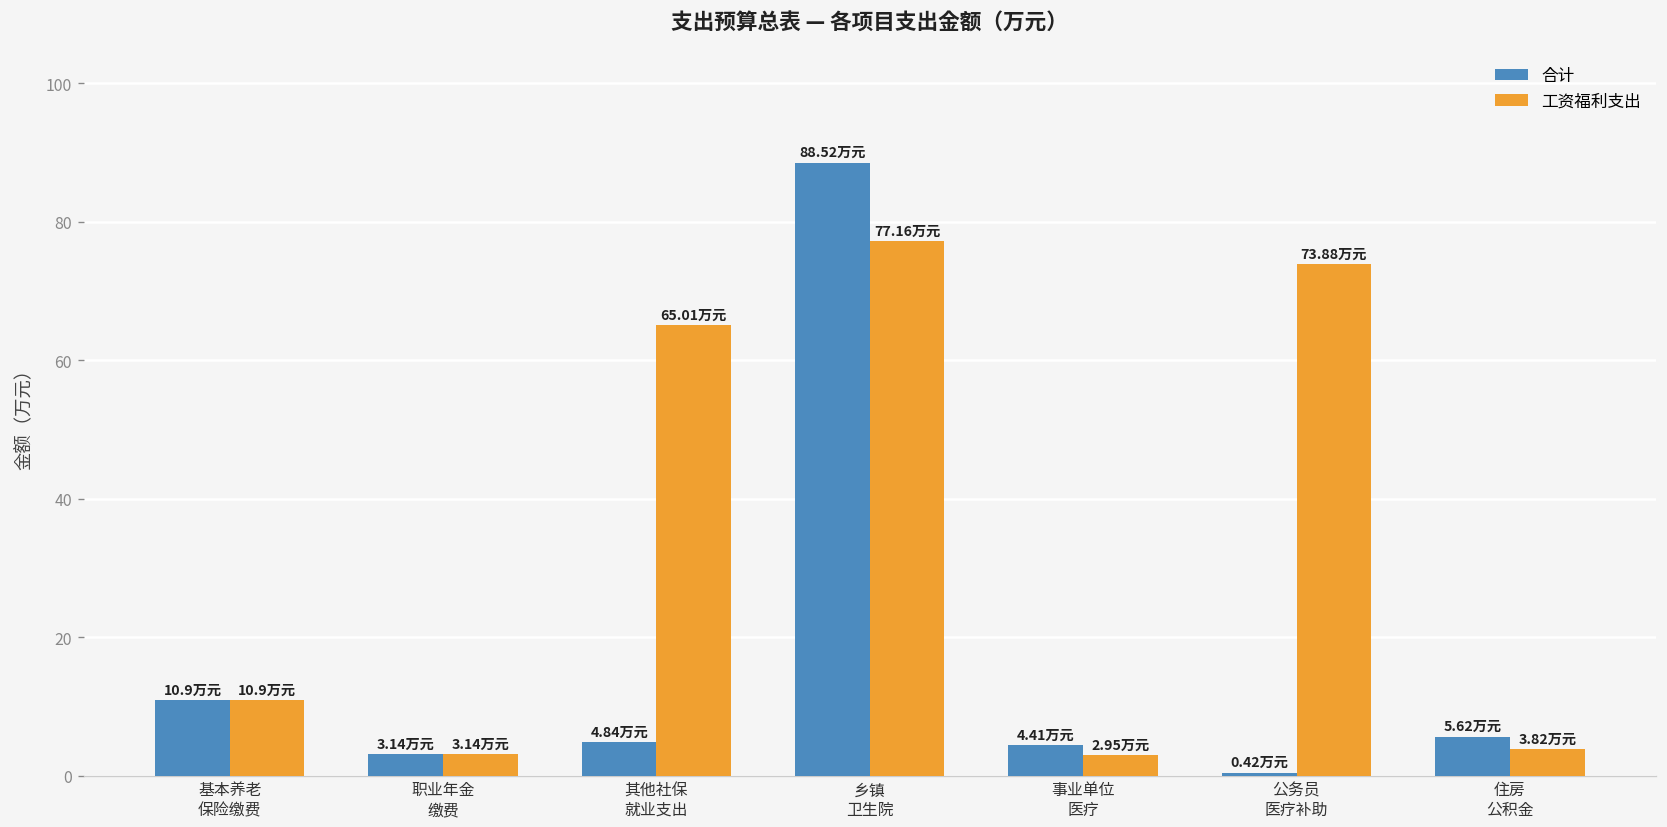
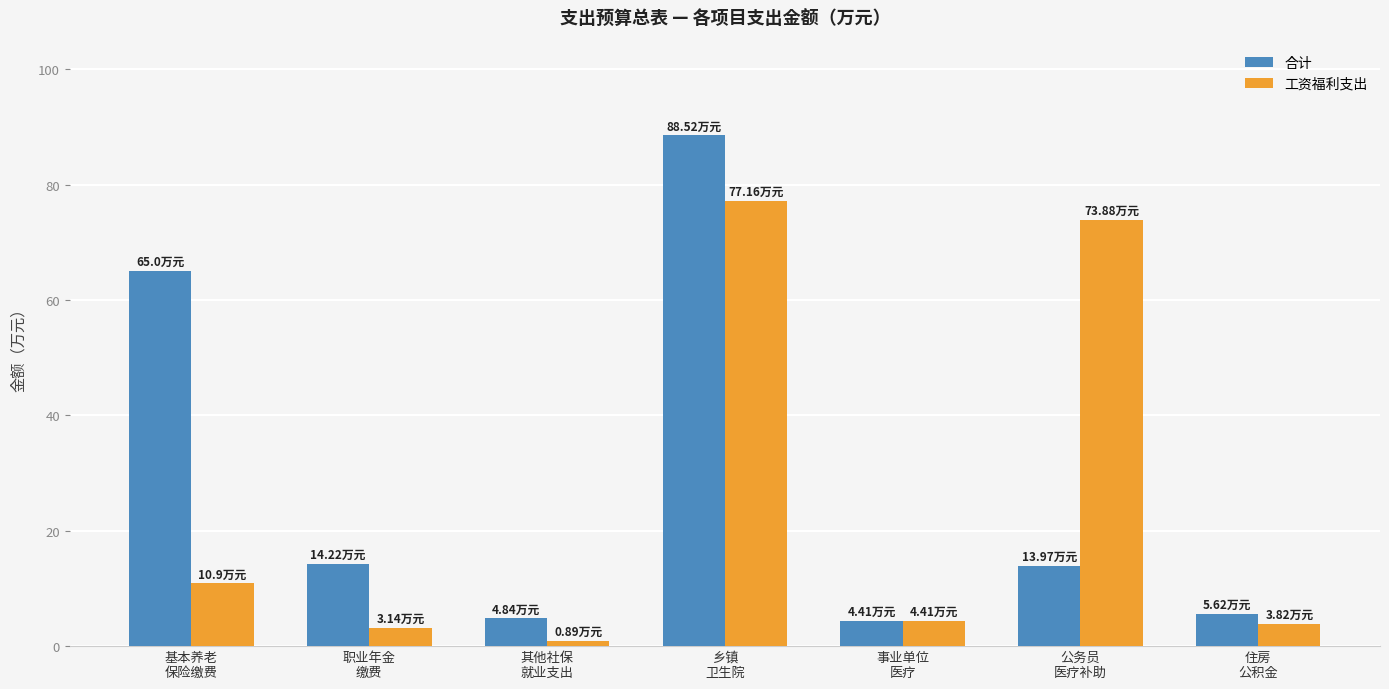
合计, 基本养老 保险缴费: 10.9 -> 65.0
合计, 职业年金 缴费: 3.14 -> 14.22
工资福利支出, 其他社保 就业支出: 65.01 -> 0.89
工资福利支出, 事业单位 医疗: 2.95 -> 4.41
合计, 公务员 医疗补助: 0.42 -> 13.97
